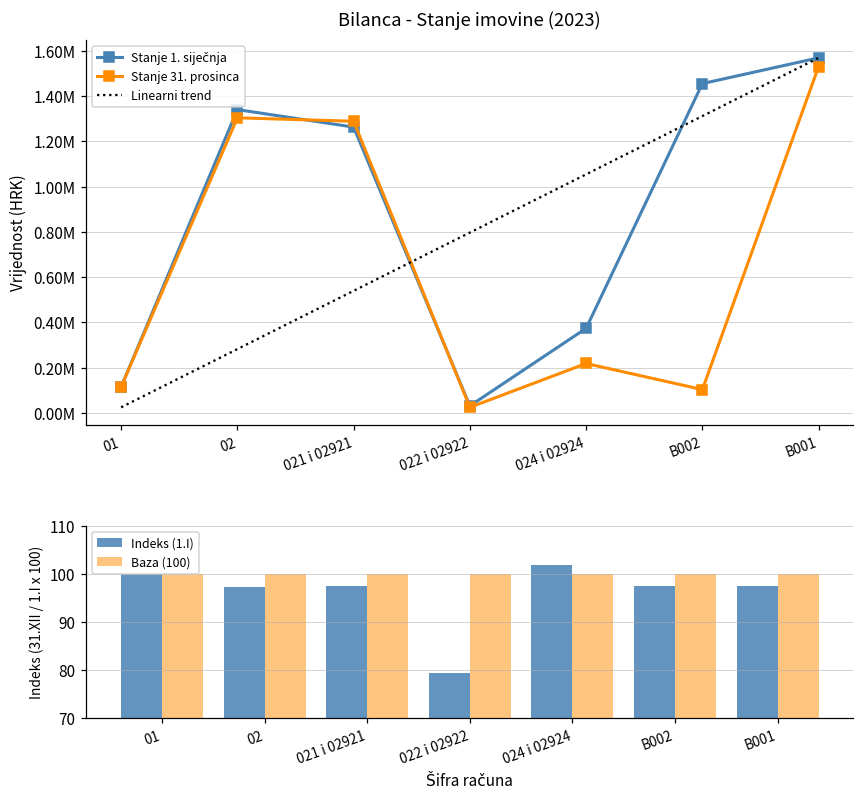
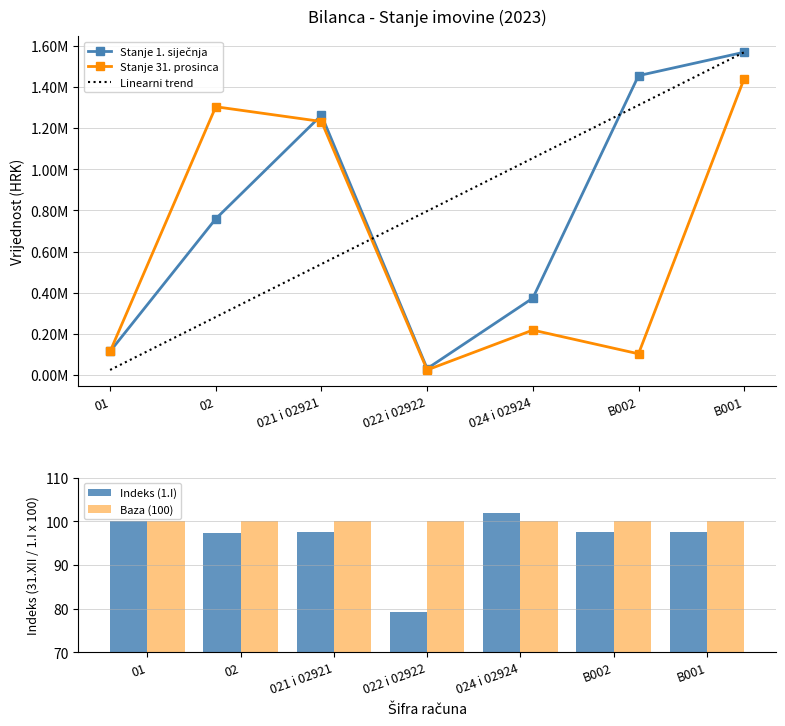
Bilanca - Stanje imovine (2023), Stanje 1. siječnja, 02: 1340000 -> 760000
Bilanca - Stanje imovine (2023), Stanje 31. prosinca, 021 i 02921: 1290000 -> 1230000
Bilanca - Stanje imovine (2023), Stanje 31. prosinca, B001: 1530000 -> 1440000
